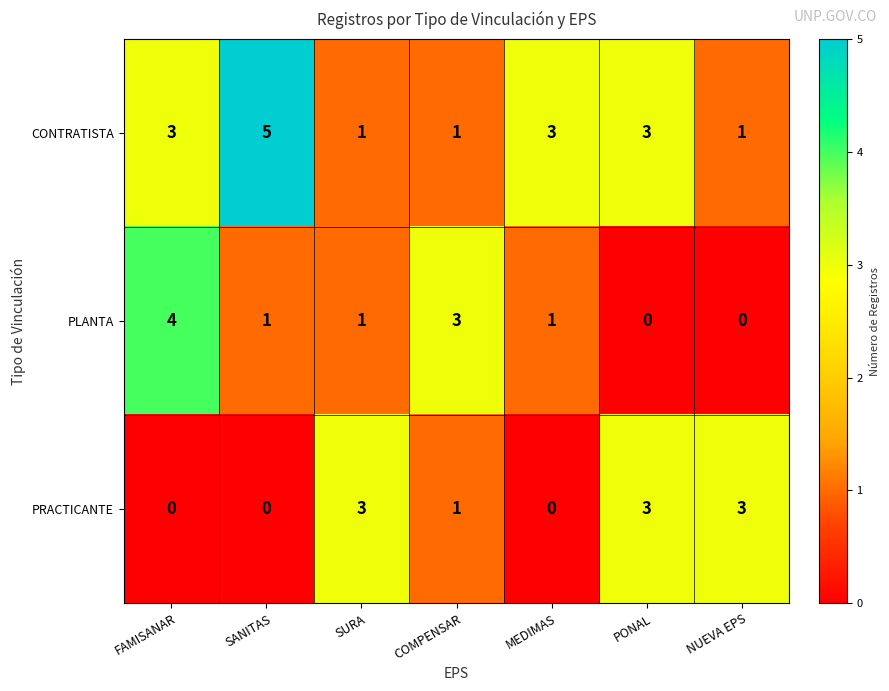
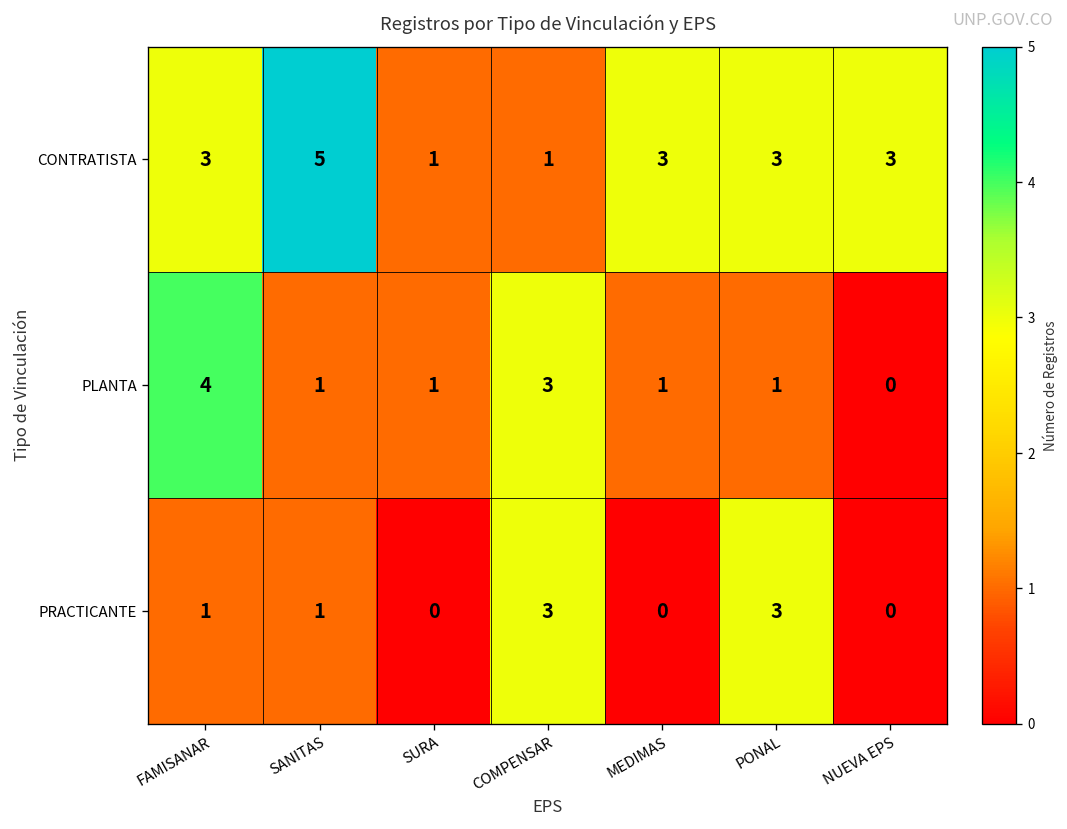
CONTRATISTA, NUEVA EPS: 1 -> 3
PLANTA, PONAL: 0 -> 1
PRACTICANTE, FAMISANAR: 0 -> 1
PRACTICANTE, SANITAS: 0 -> 1
PRACTICANTE, SURA: 3 -> 0
PRACTICANTE, COMPENSAR: 1 -> 3
PRACTICANTE, NUEVA EPS: 3 -> 0
